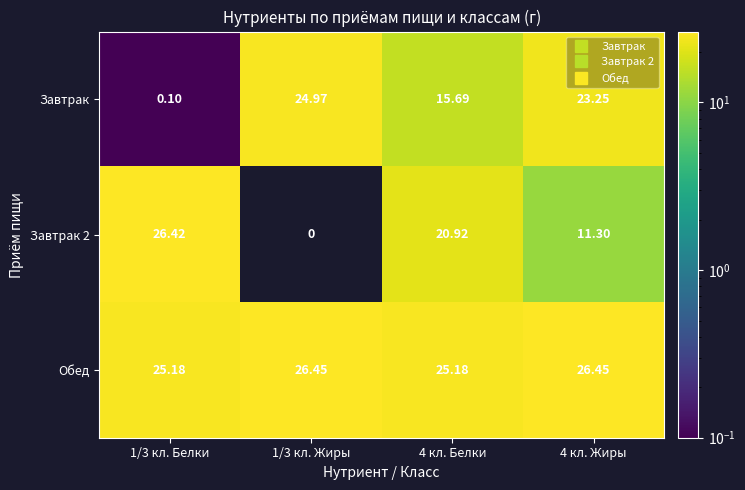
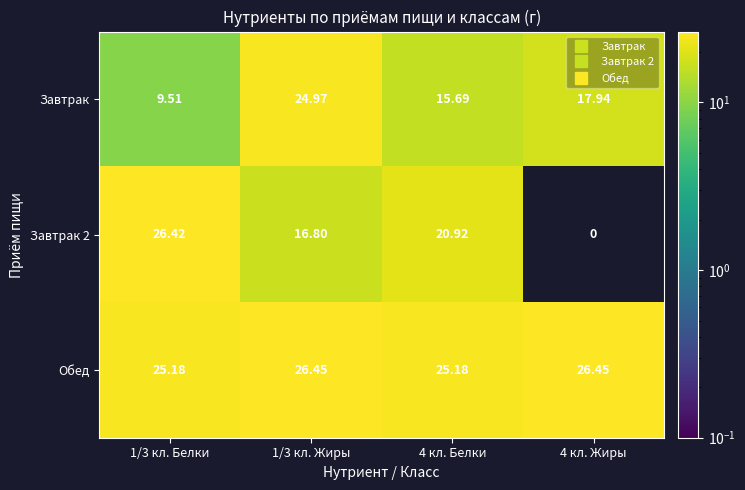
Завтрак, 1/3 кл. Белки: 0.10 -> 9.51
Завтрак, 4 кл. Жиры: 23.25 -> 17.94
Завтрак 2, 1/3 кл. Жиры: 0 -> 16.80
Завтрак 2, 4 кл. Жиры: 11.30 -> 0
